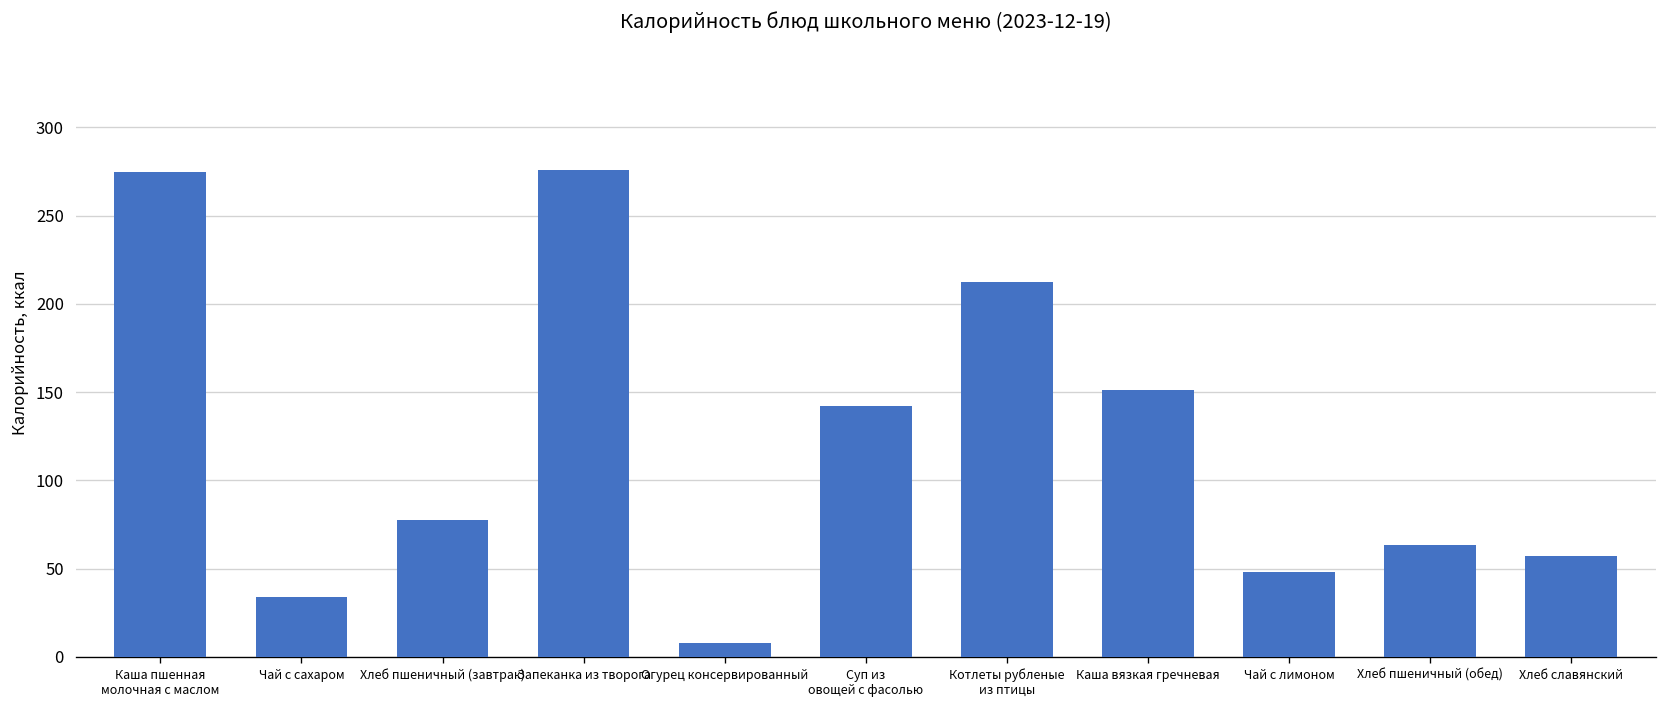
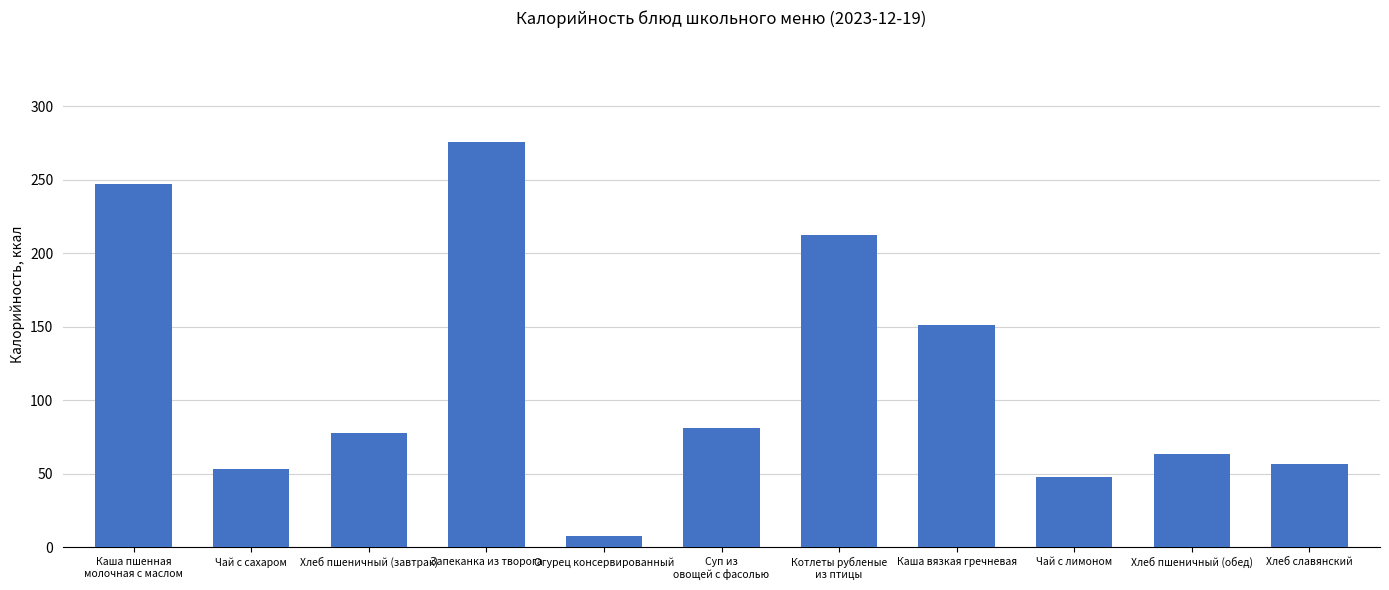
Каша пшенная молочная с маслом: 275 -> 247
Чай с сахаром: 34 -> 53
Суп из овощей с фасолью: 142 -> 81
